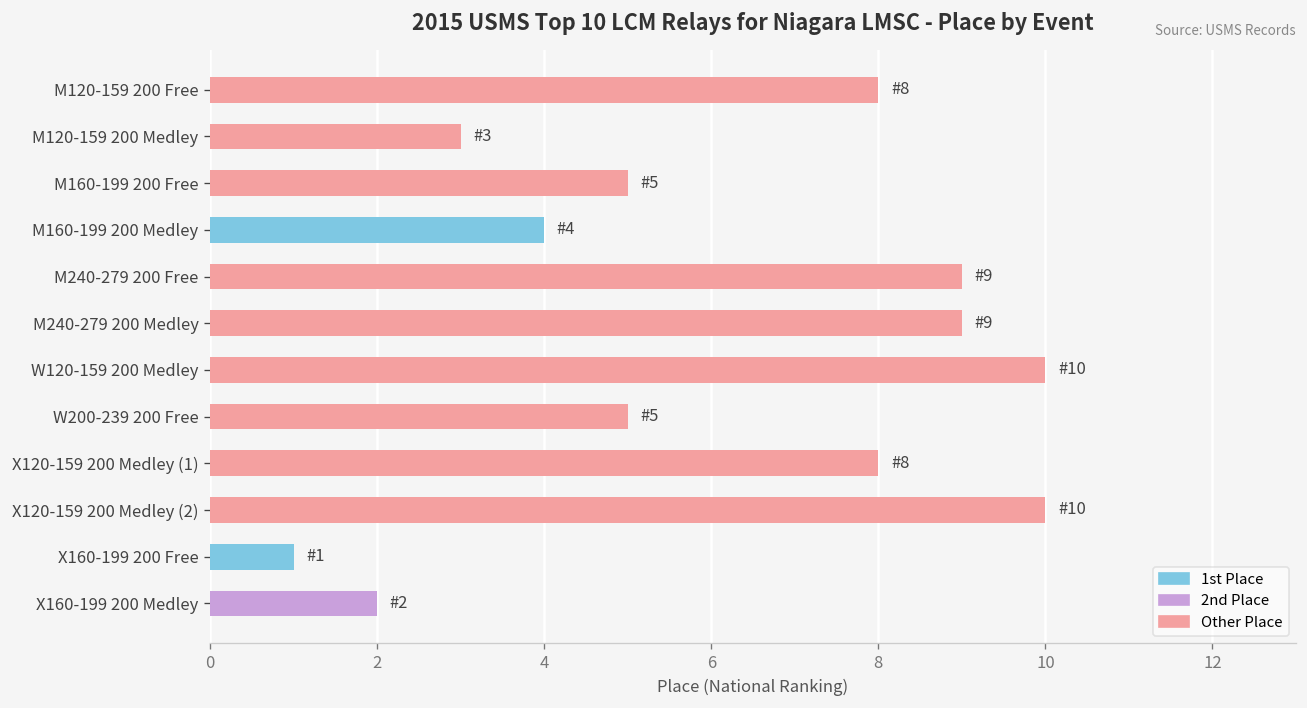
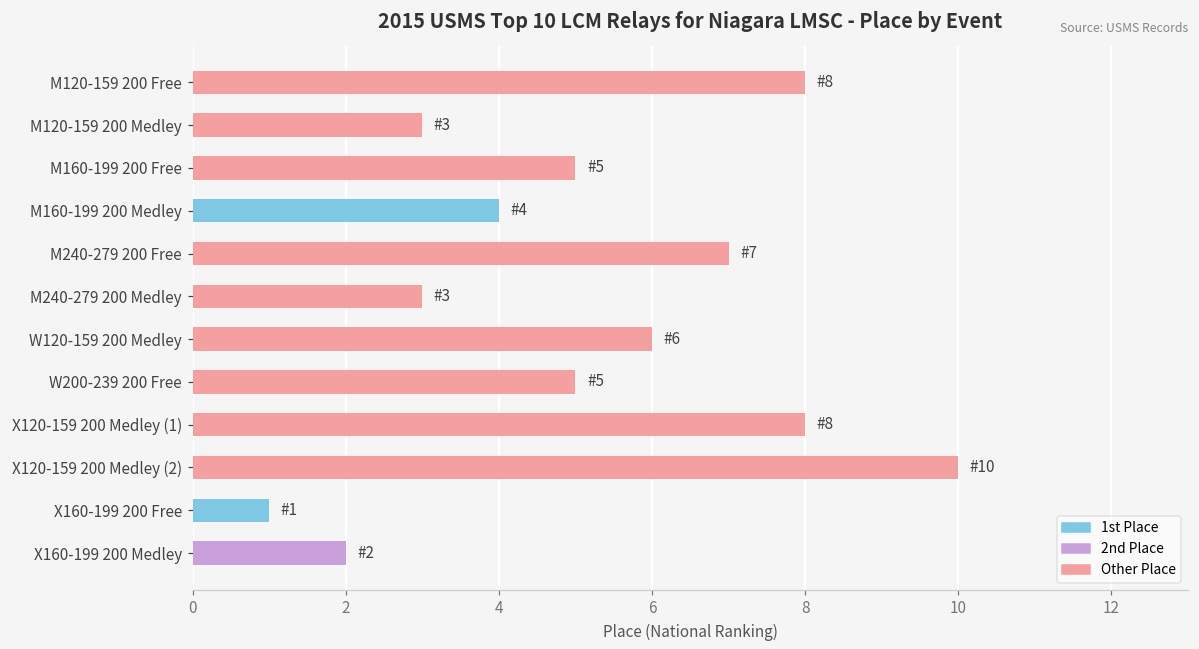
M240-279 200 Free: 9 -> 7
M240-279 200 Medley: 9 -> 3
W120-159 200 Medley: 10 -> 6
